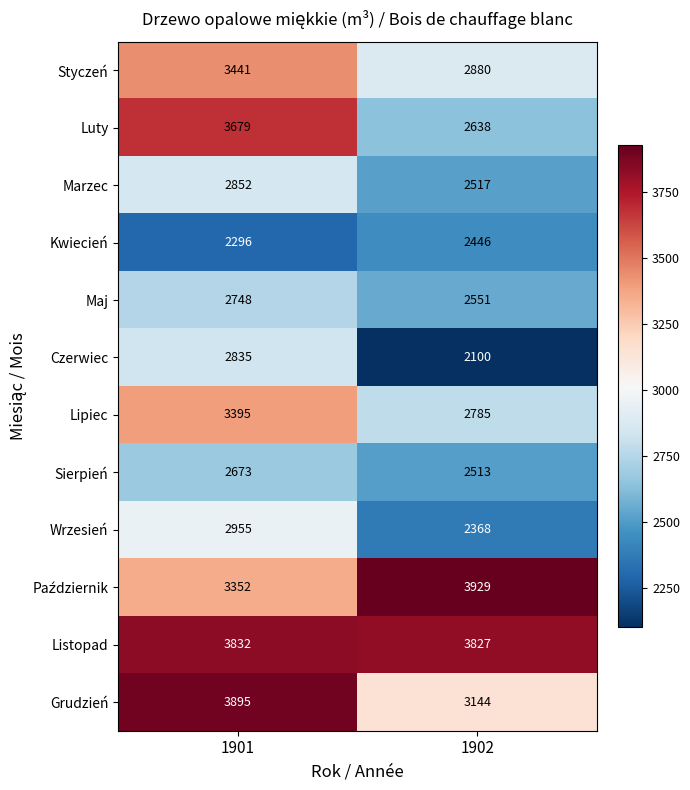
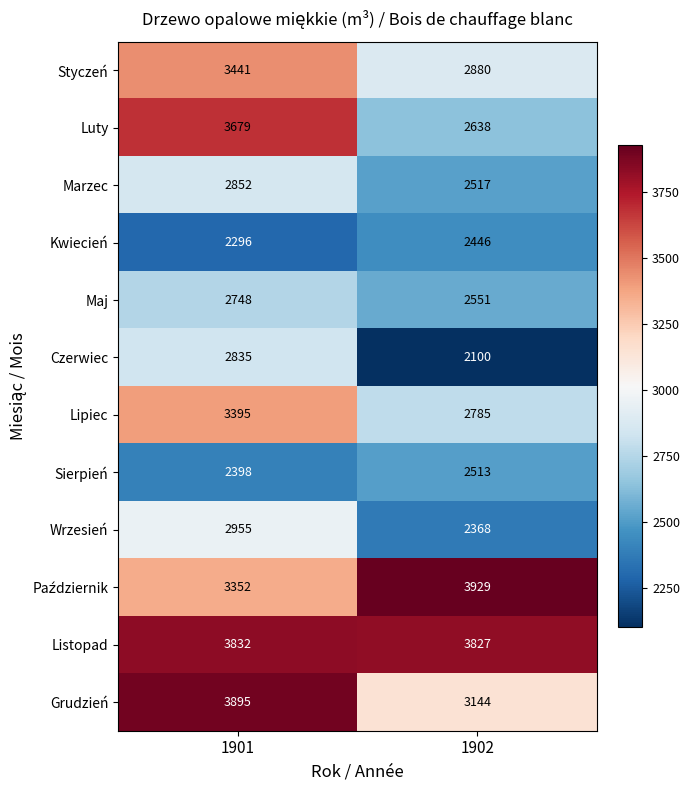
Sierpień, 1901: 2673 -> 2398
